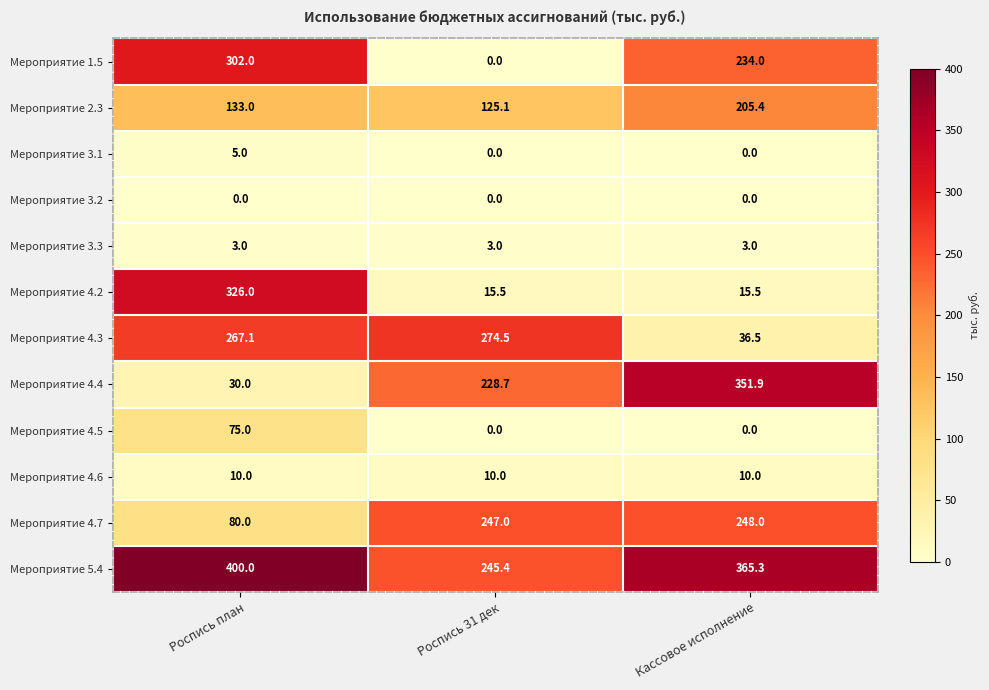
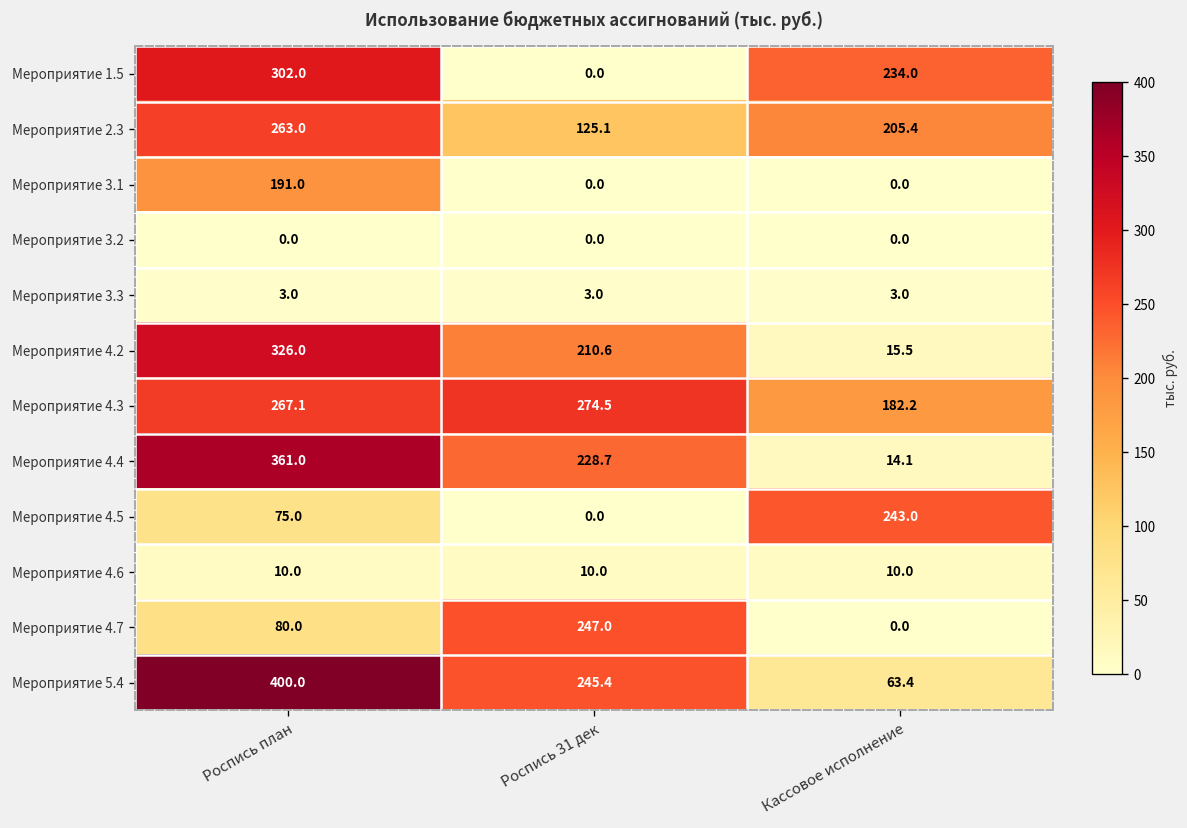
Мероприятие 2.3, Роспись план: 133.0 -> 263.0
Мероприятие 3.1, Роспись план: 5.0 -> 191.0
Мероприятие 4.2, Роспись 31 дек: 15.5 -> 210.6
Мероприятие 4.3, Кассовое исполнение: 36.5 -> 182.2
Мероприятие 4.4, Роспись план: 30.0 -> 361.0
Мероприятие 4.4, Кассовое исполнение: 351.9 -> 14.1
Мероприятие 4.5, Кассовое исполнение: 0.0 -> 243.0
Мероприятие 4.7, Кассовое исполнение: 248.0 -> 0.0
Мероприятие 5.4, Кассовое исполнение: 365.3 -> 63.4
